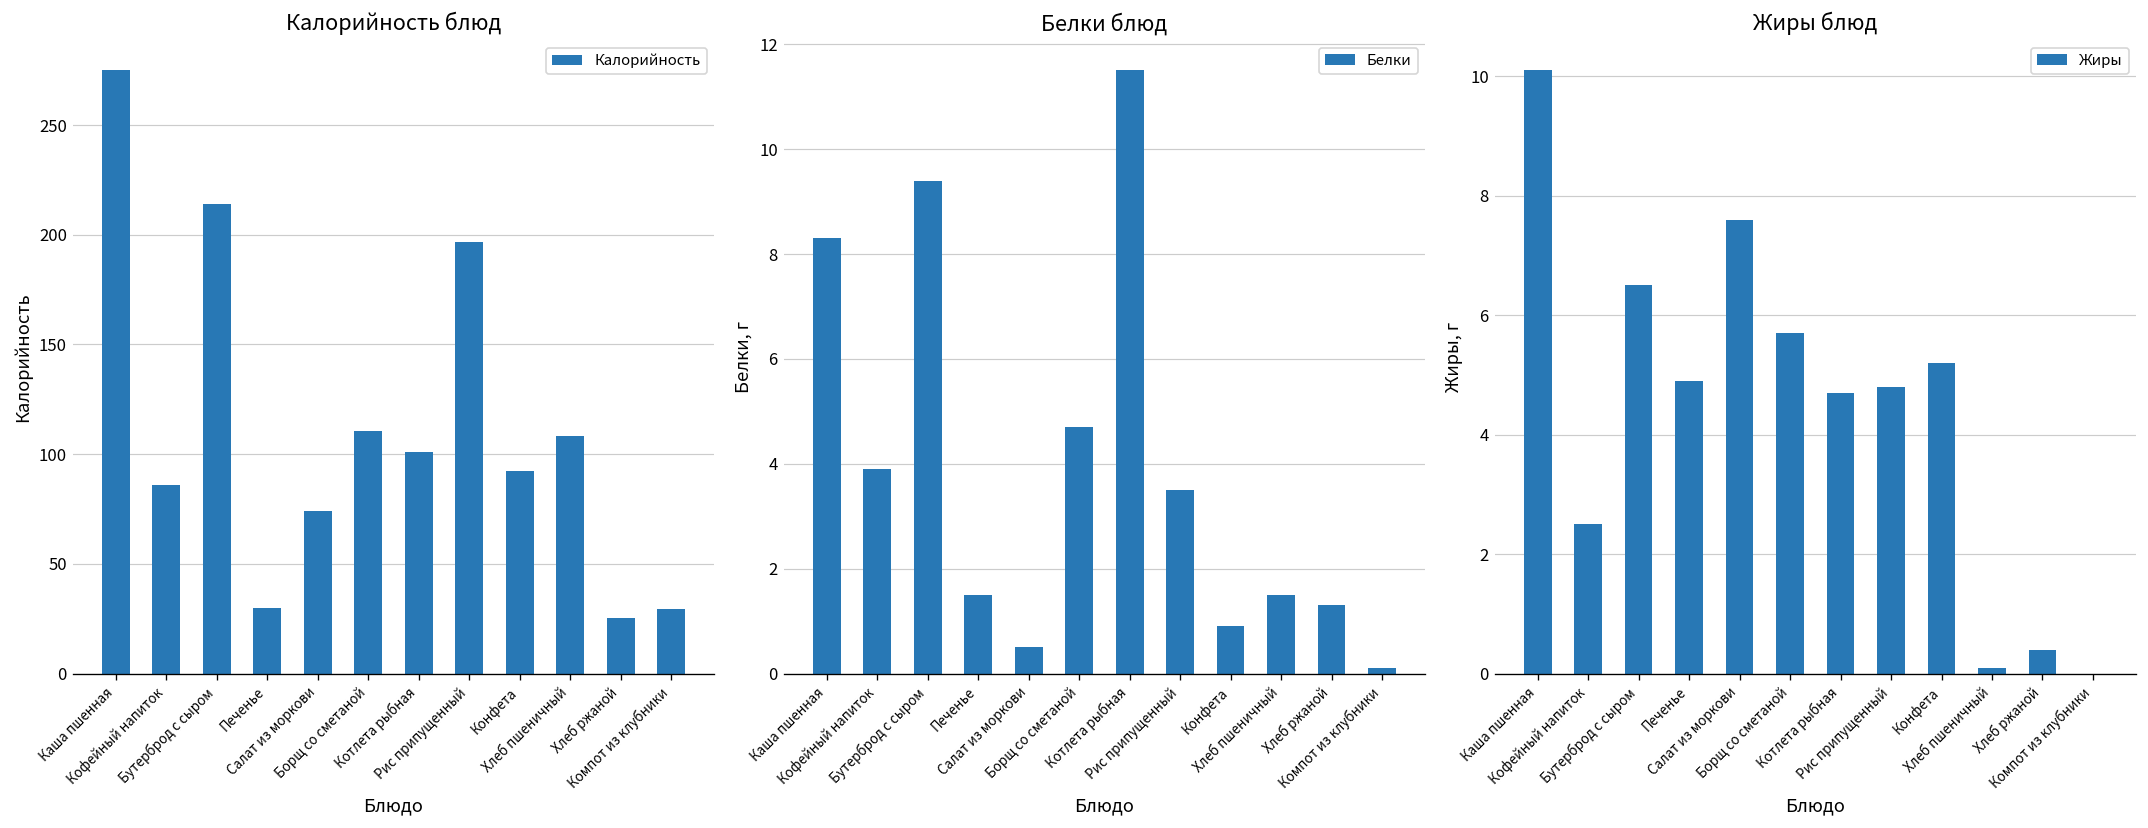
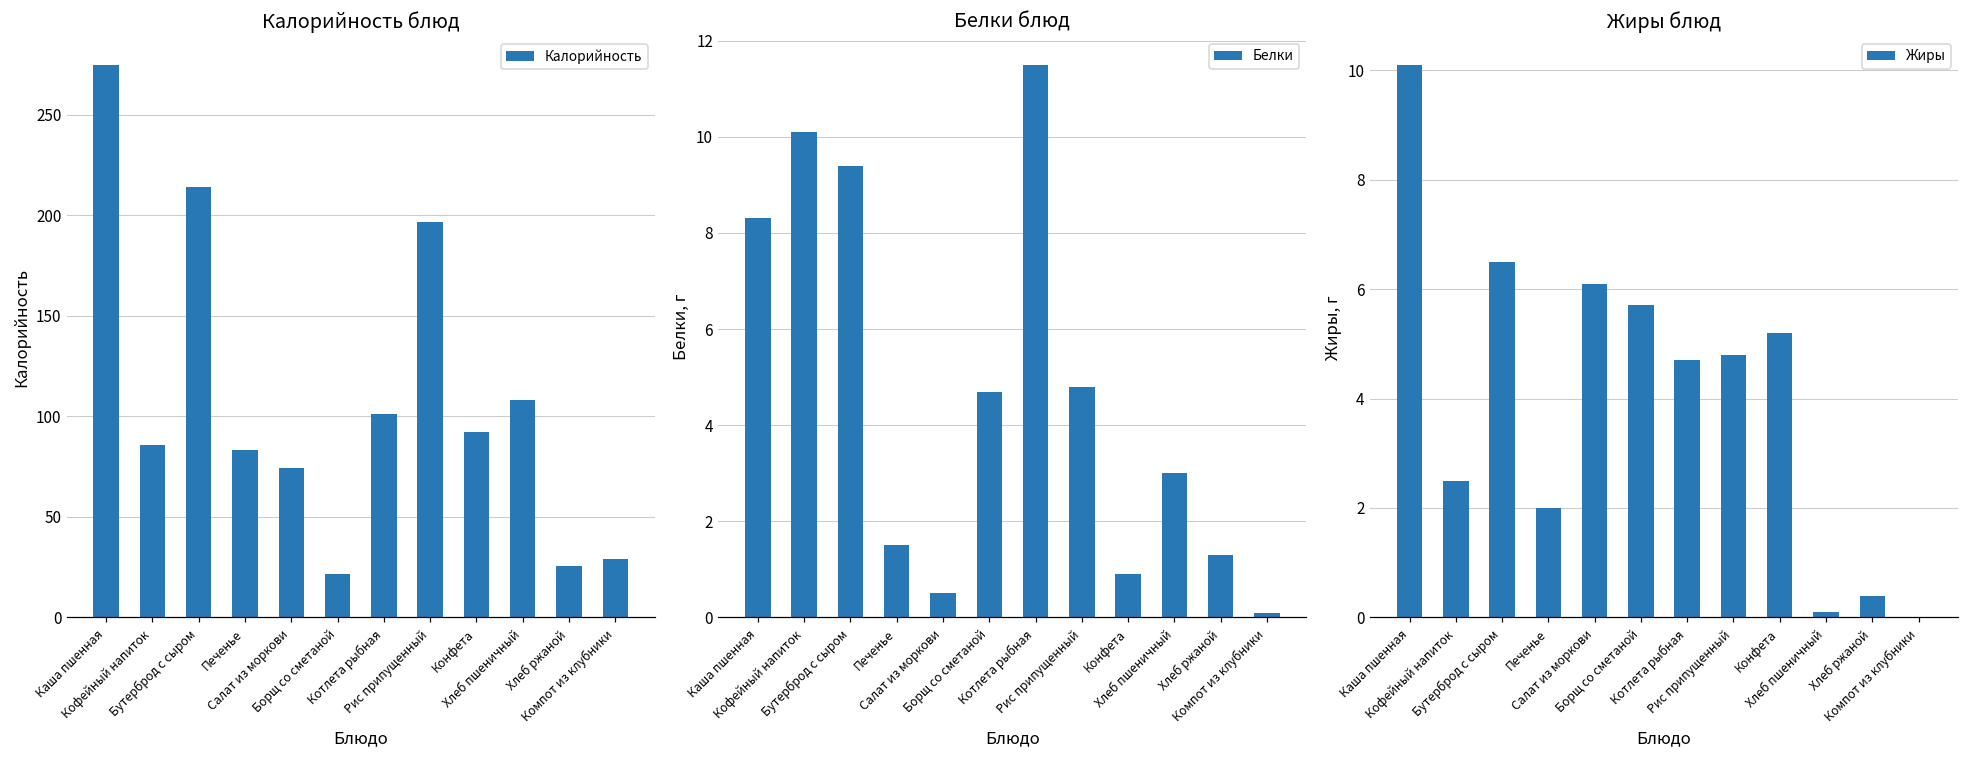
Калорийность блюд, Печенье: 30 -> 83
Калорийность блюд, Борщ со сметаной: 110 -> 22
Белки блюд, Кофейный напиток: 3.9 -> 10.1
Белки блюд, Рис припущенный: 3.5 -> 4.8
Белки блюд, Хлеб пшеничный: 1.5 -> 3.0
Жиры блюд, Печенье: 4.9 -> 2.0
Жиры блюд, Салат из моркови: 7.6 -> 6.1
